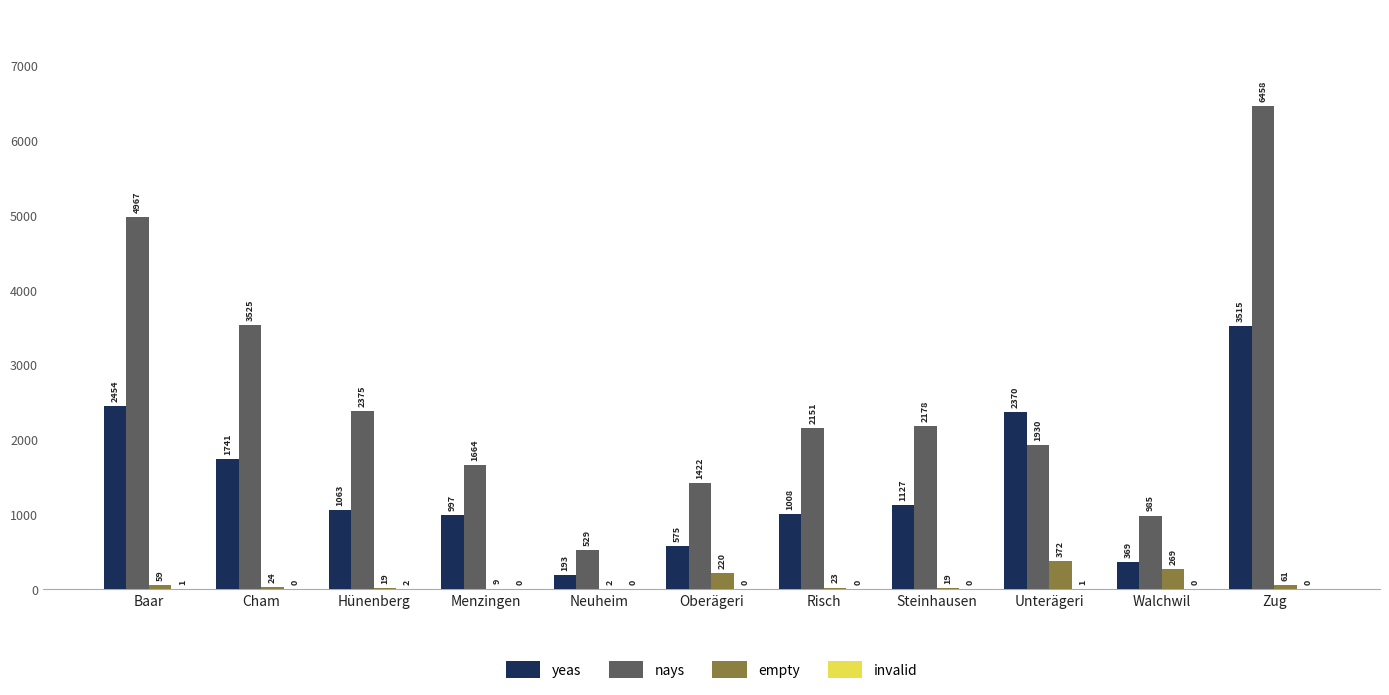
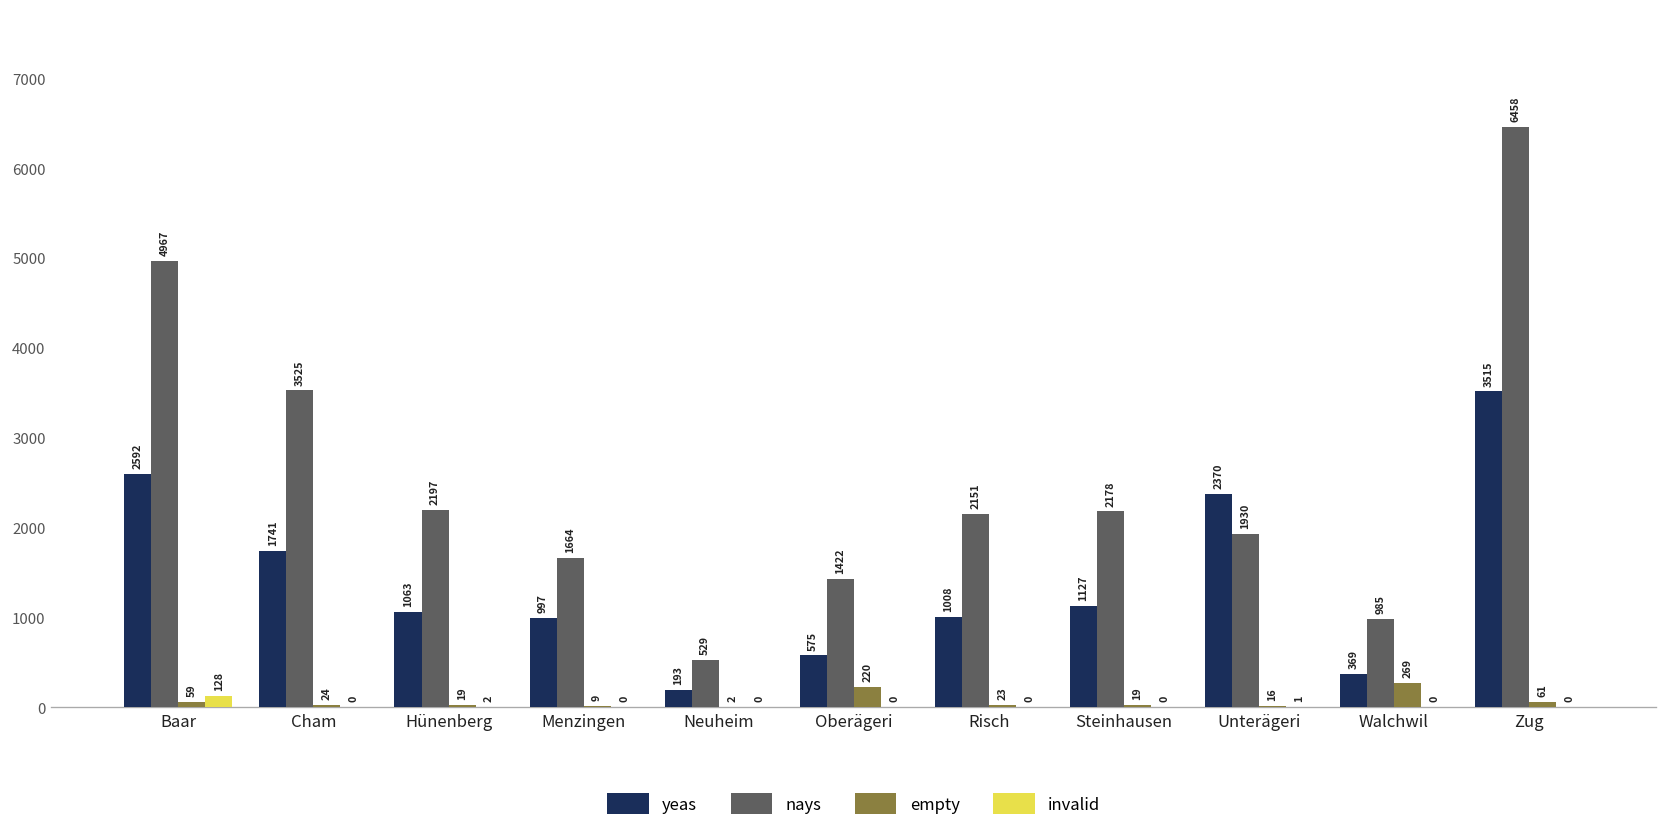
yeas, Baar: 2454 -> 2592
invalid, Baar: 1 -> 128
nays, Hünenberg: 2375 -> 2197
empty, Unterägeri: 372 -> 16
